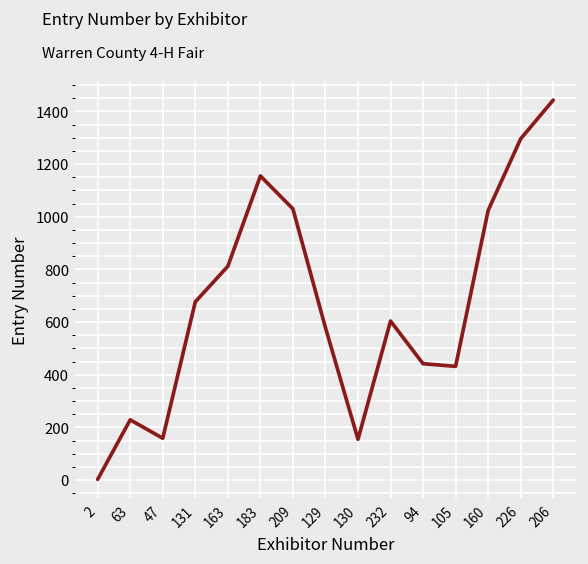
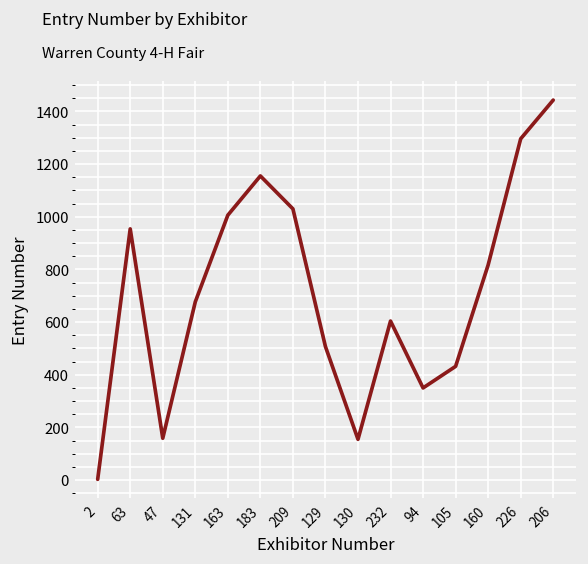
63: 230 -> 950
163: 810 -> 1010
129: 580 -> 510
94: 440 -> 350
160: 1020 -> 820
